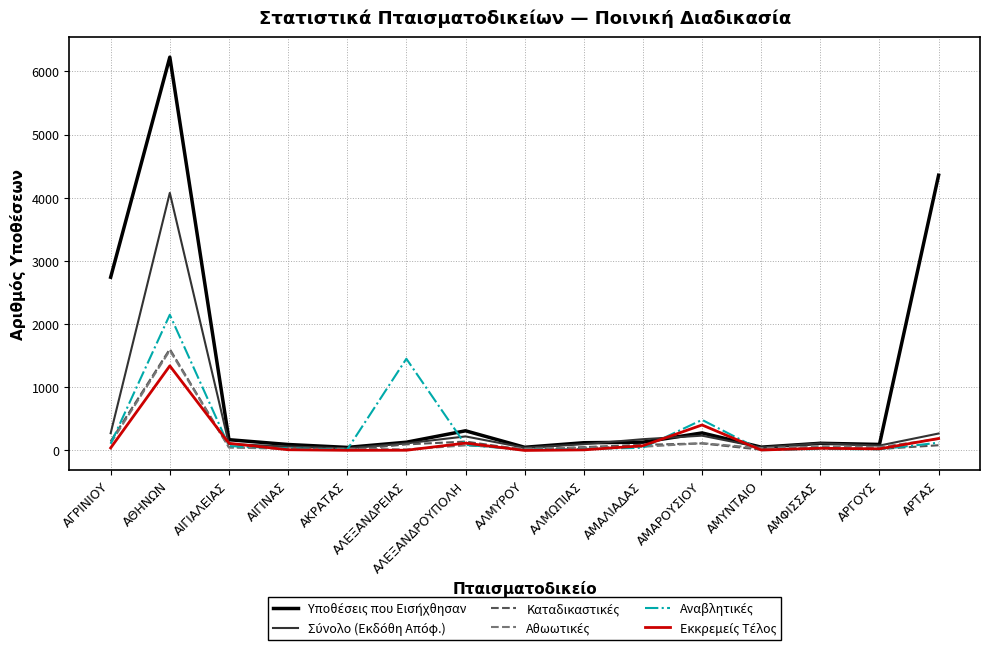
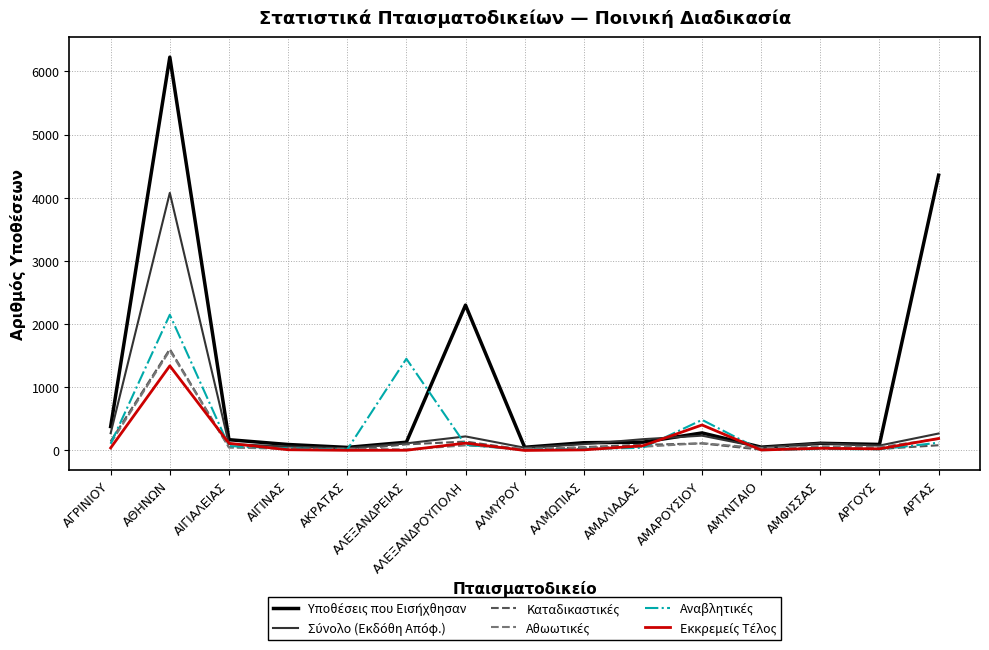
Υποθέσεις που Εισήχθησαν, ΑΓΡΙΝΙΟΥ: 2700 -> 400
Υποθέσεις που Εισήχθησαν, ΑΛΕΞΑΝΔΡΟΥΠΟΛΗ: 300 -> 2300
